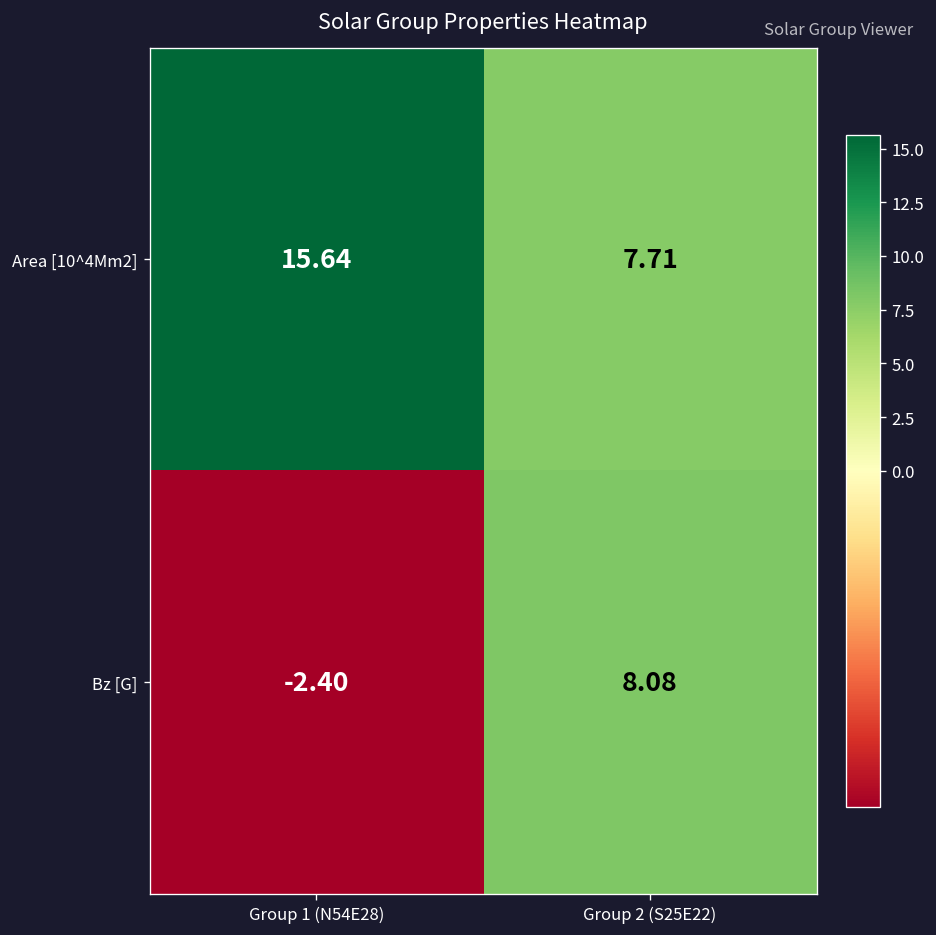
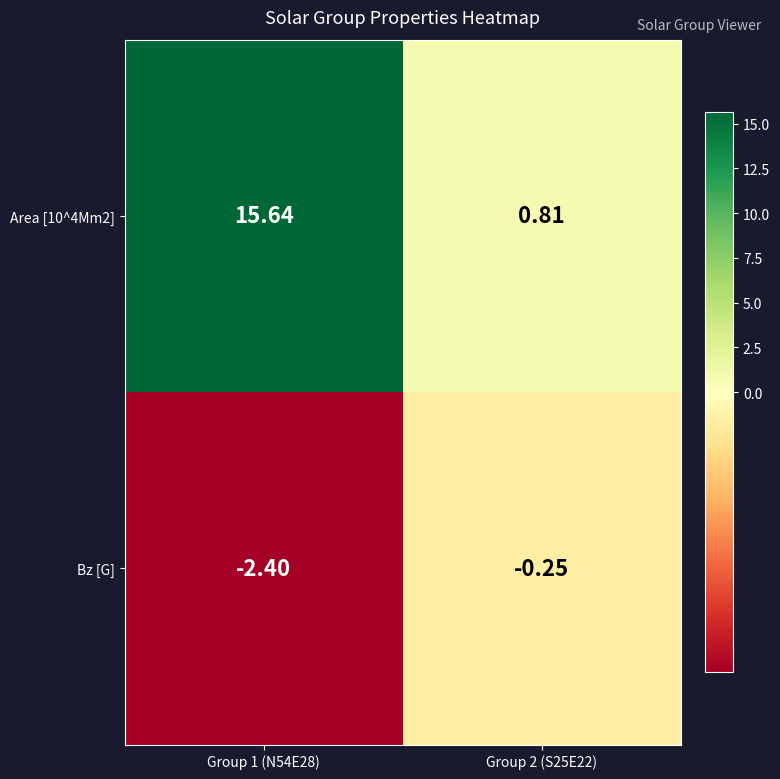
Area [10^4Mm2], Group 2 (S25E22): 7.71 -> 0.81
Bz [G], Group 2 (S25E22): 8.08 -> -0.25
